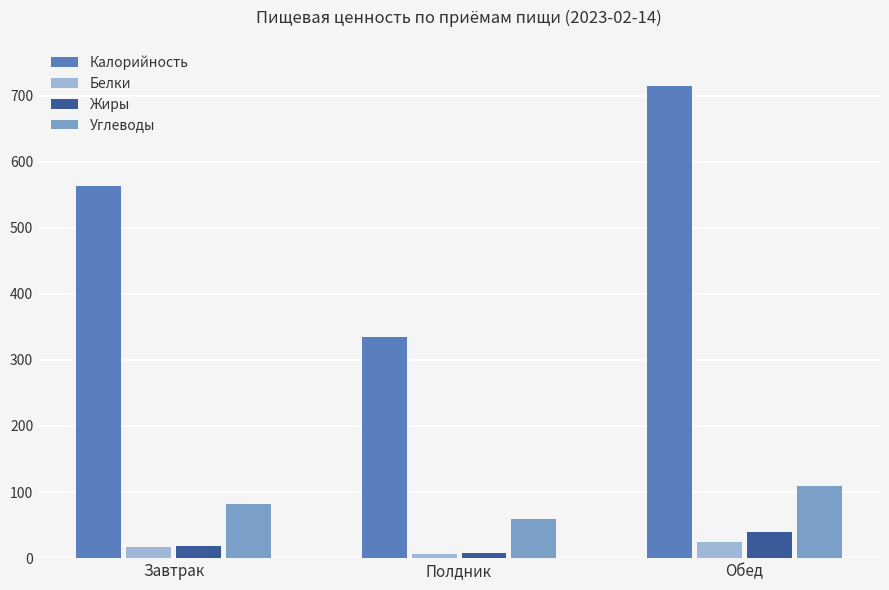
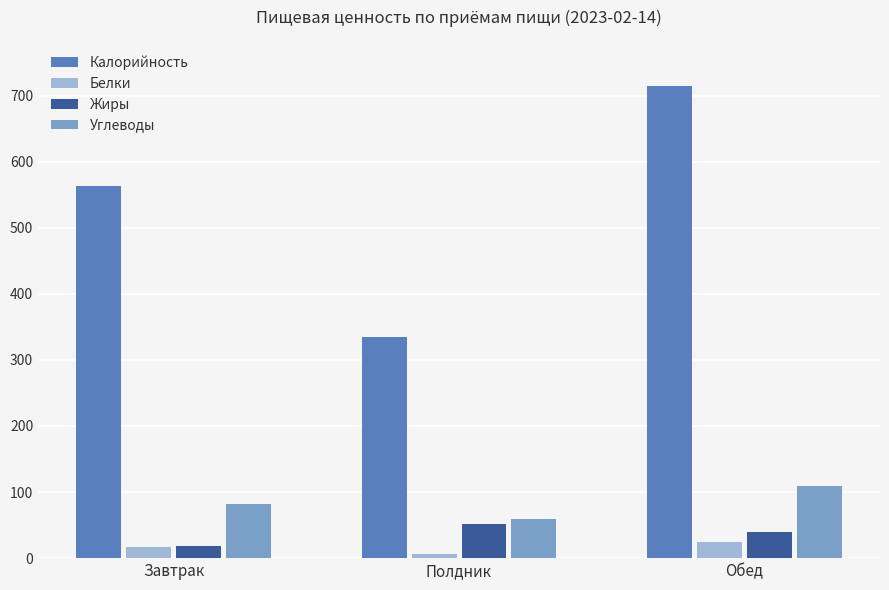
Жиры, Полдник: 10 -> 50
